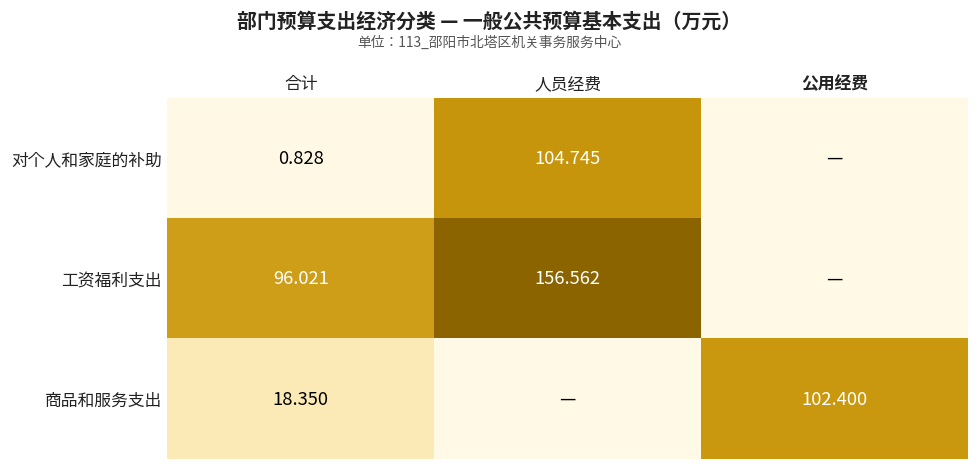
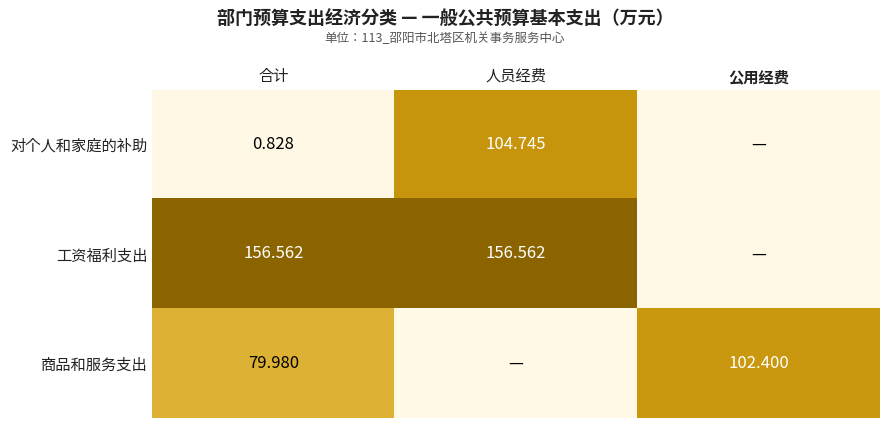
工资福利支出, 合计: 96.021 -> 156.562
商品和服务支出, 合计: 18.350 -> 79.980
